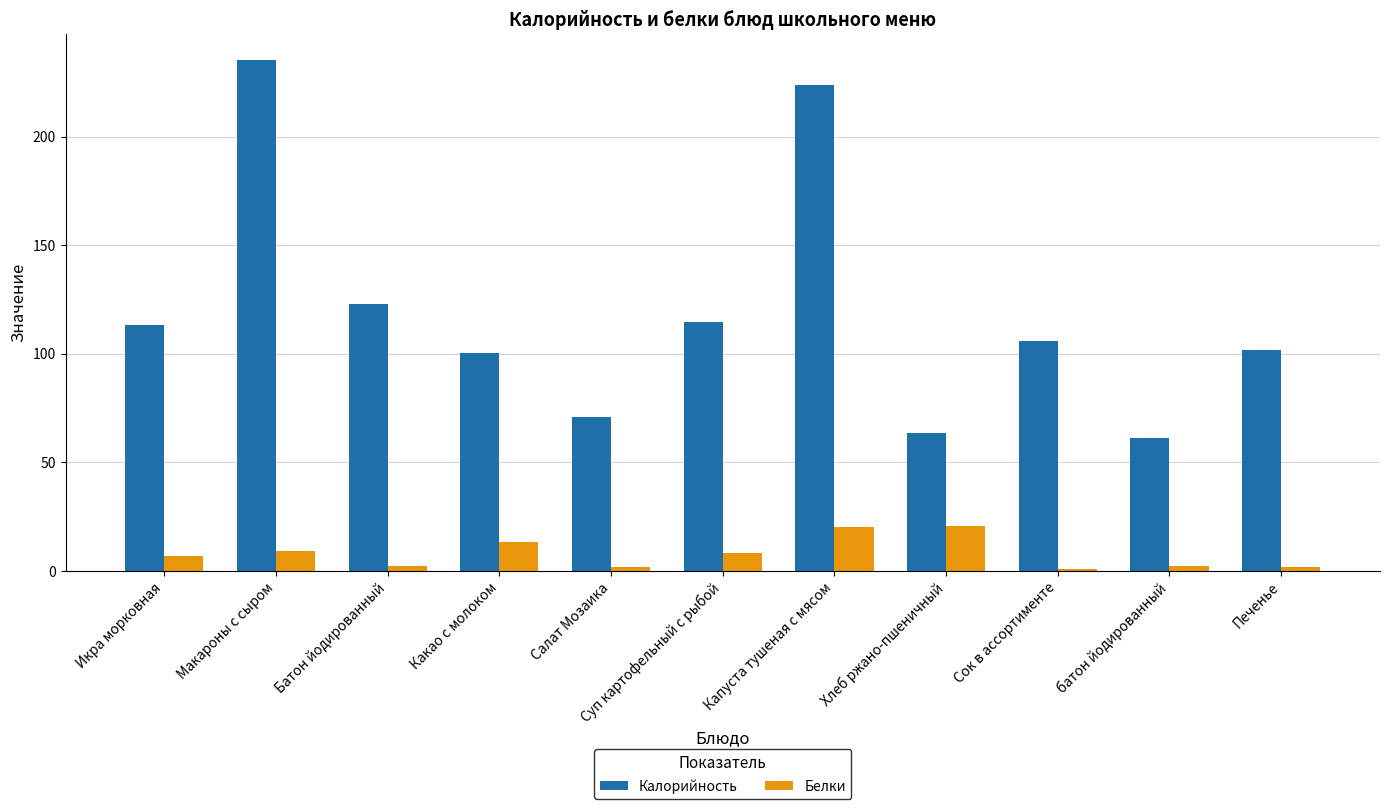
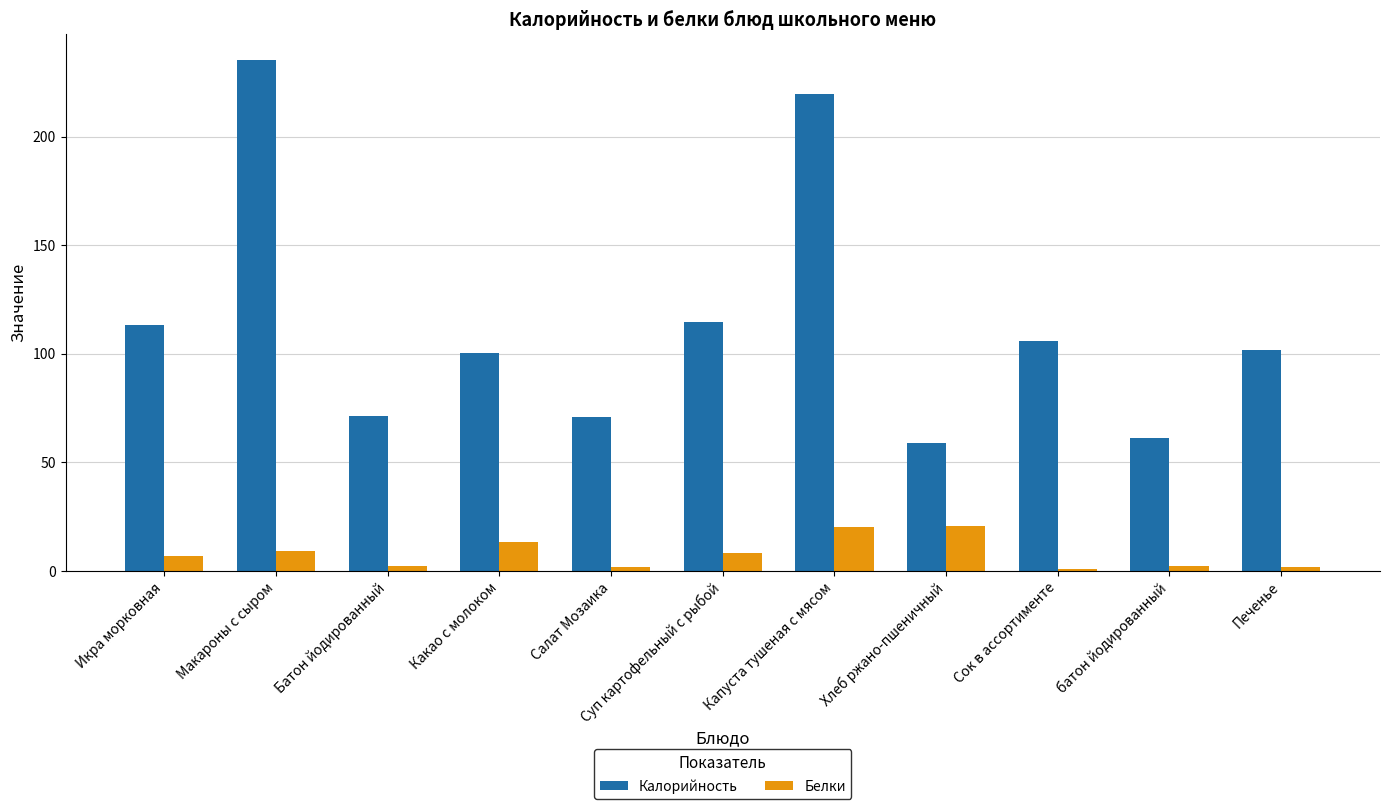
Калорийность, Батон йодированный: 123 -> 71
Калорийность, Капуста тушеная с мясом: 224 -> 219
Калорийность, Хлеб ржано-пшеничный: 64 -> 59
